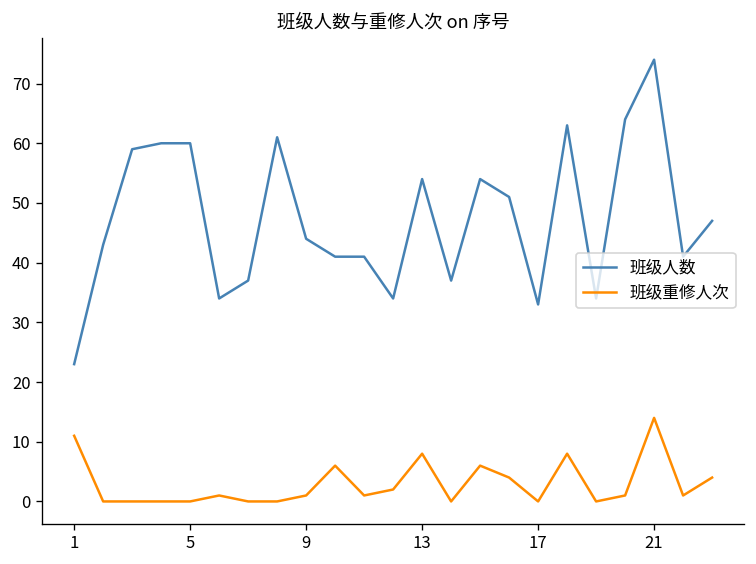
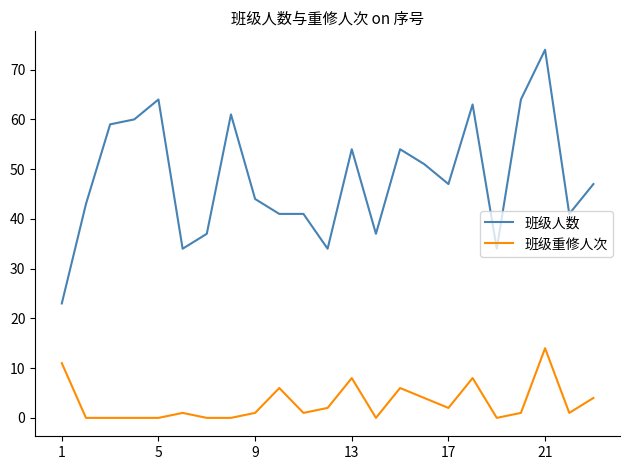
班级人数, 5: 60 -> 64
班级人数, 17: 33 -> 47
班级重修人次, 17: 0 -> 2
